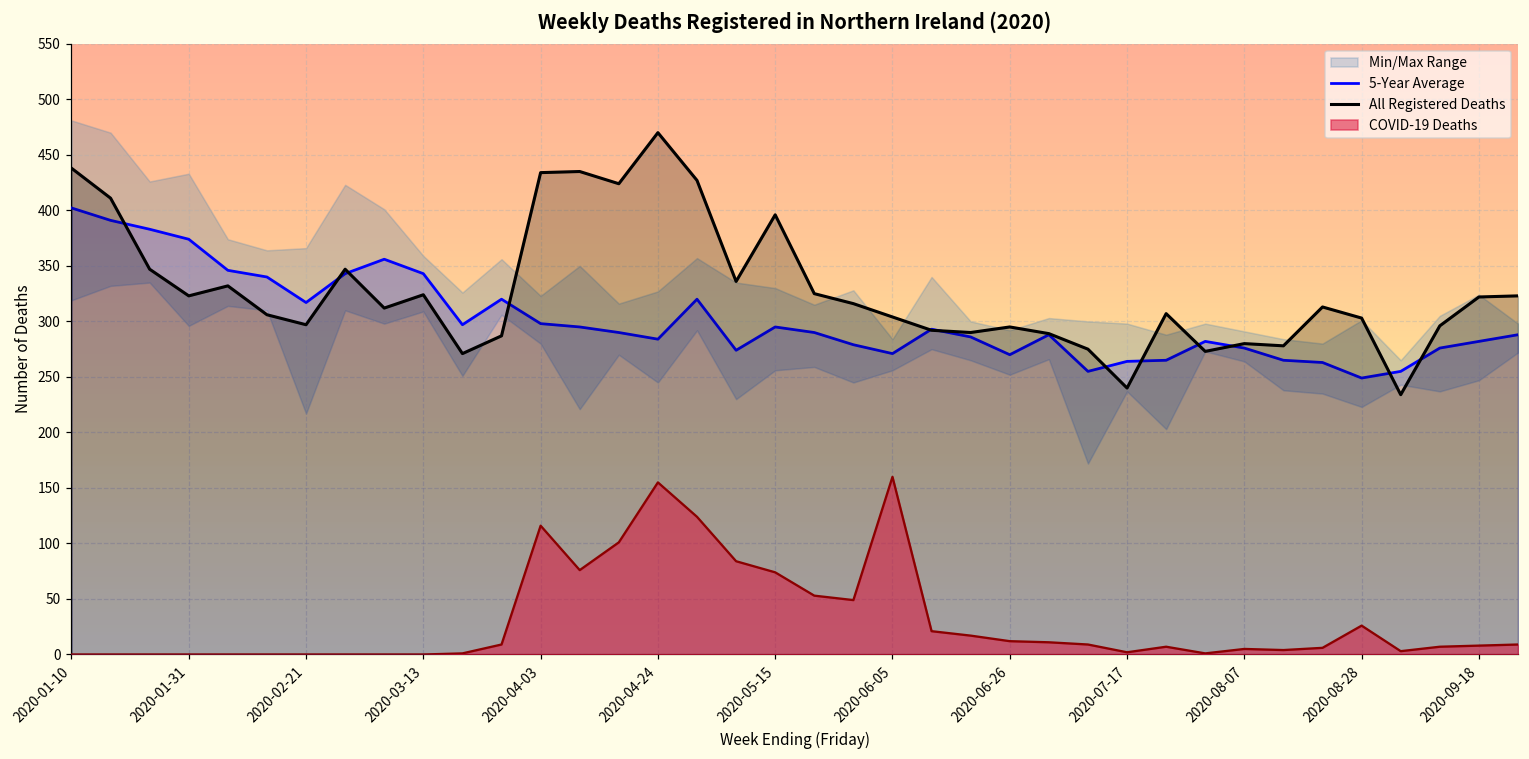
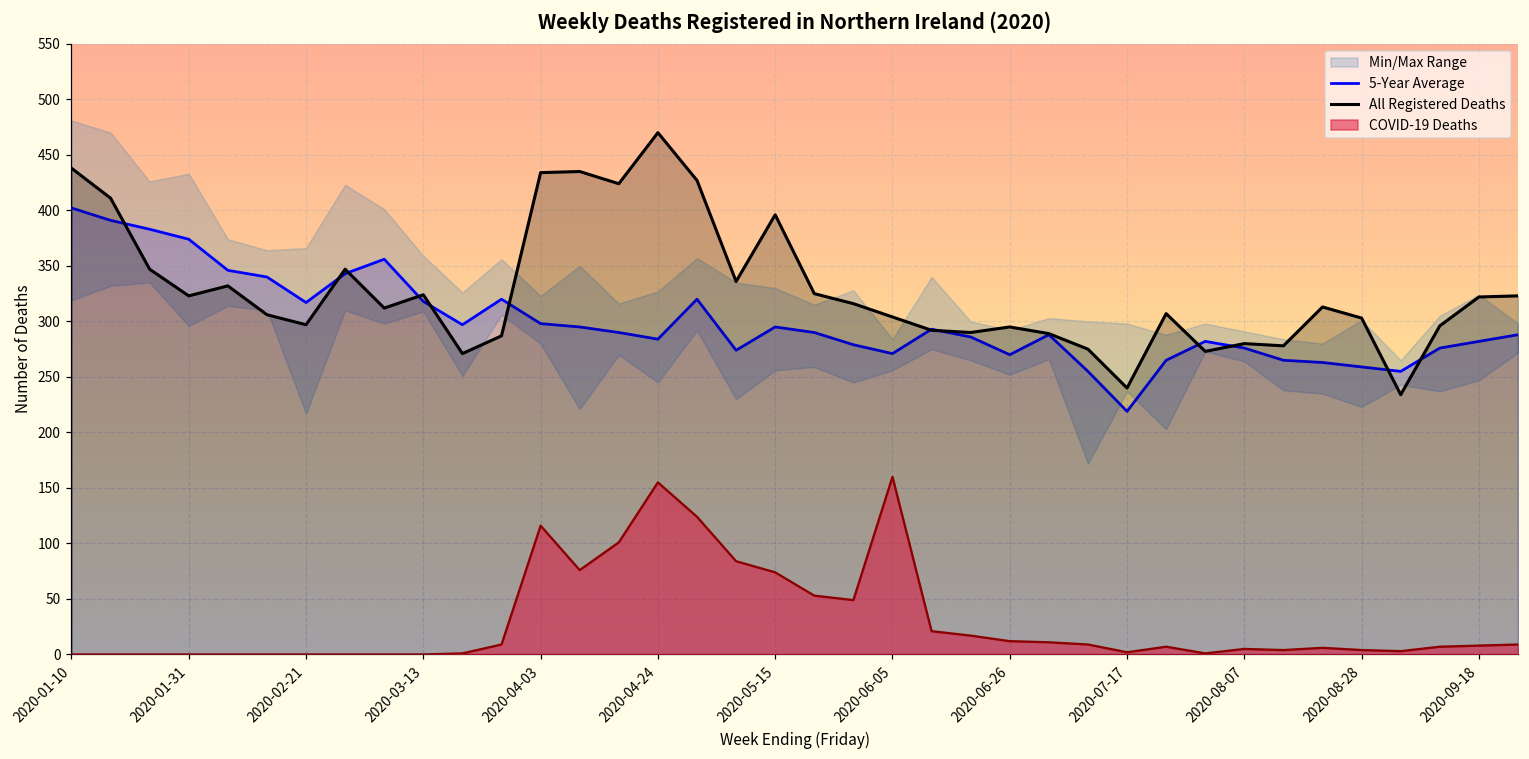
5-Year Average, 2020-03-13: 343 -> 318
5-Year Average, 2020-07-17: 264 -> 219
5-Year Average, 2020-08-28: 249 -> 259
COVID-19 Deaths, 2020-08-28: 26 -> 4
